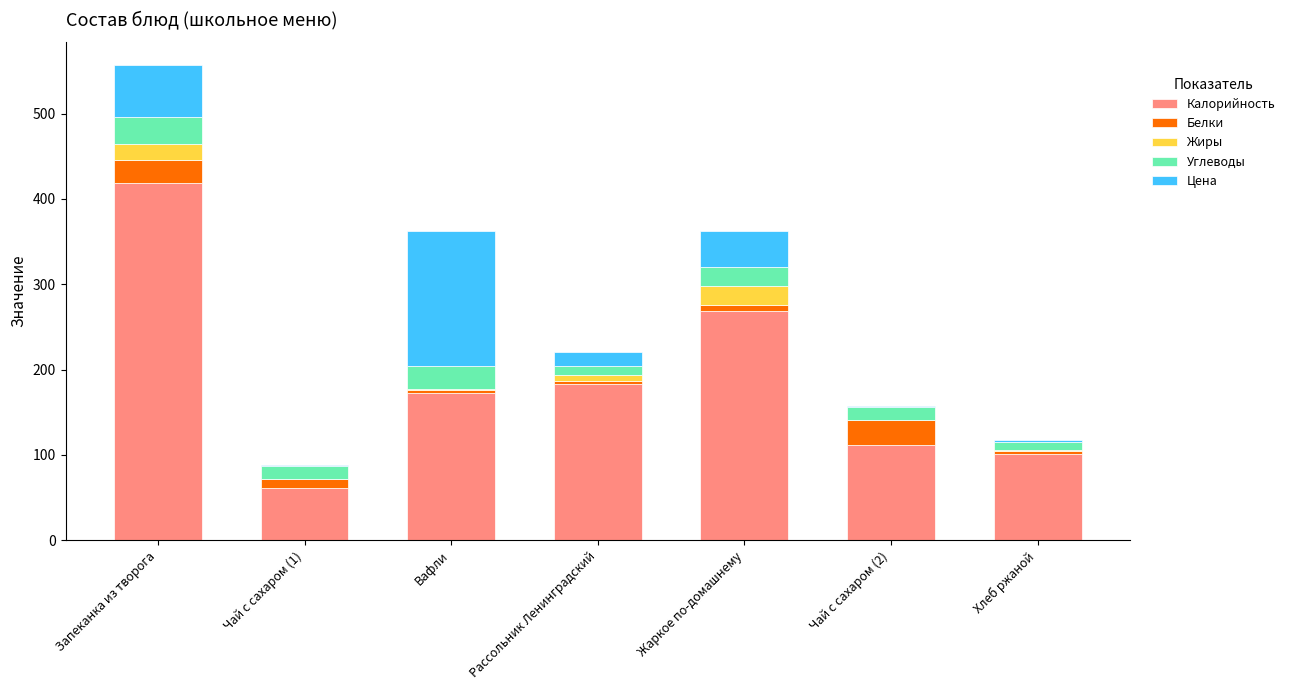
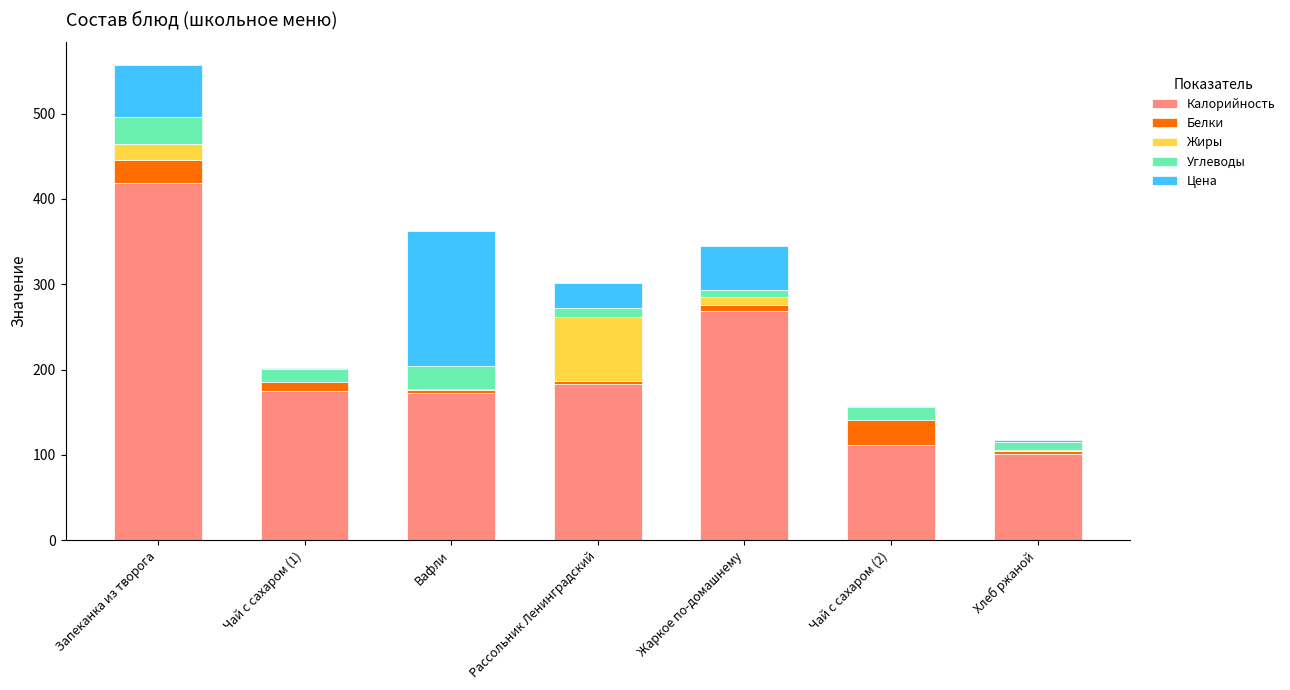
Калорийность, Чай с сахаром (1): 60 -> 180
Жиры, Рассольник Ленинградский: 10 -> 80
Цена, Рассольник Ленинградский: 20 -> 30
Жиры, Жаркое по-домашнему: 20 -> 10
Углеводы, Жаркое по-домашнему: 20 -> 10
Цена, Жаркое по-домашнему: 40 -> 50
